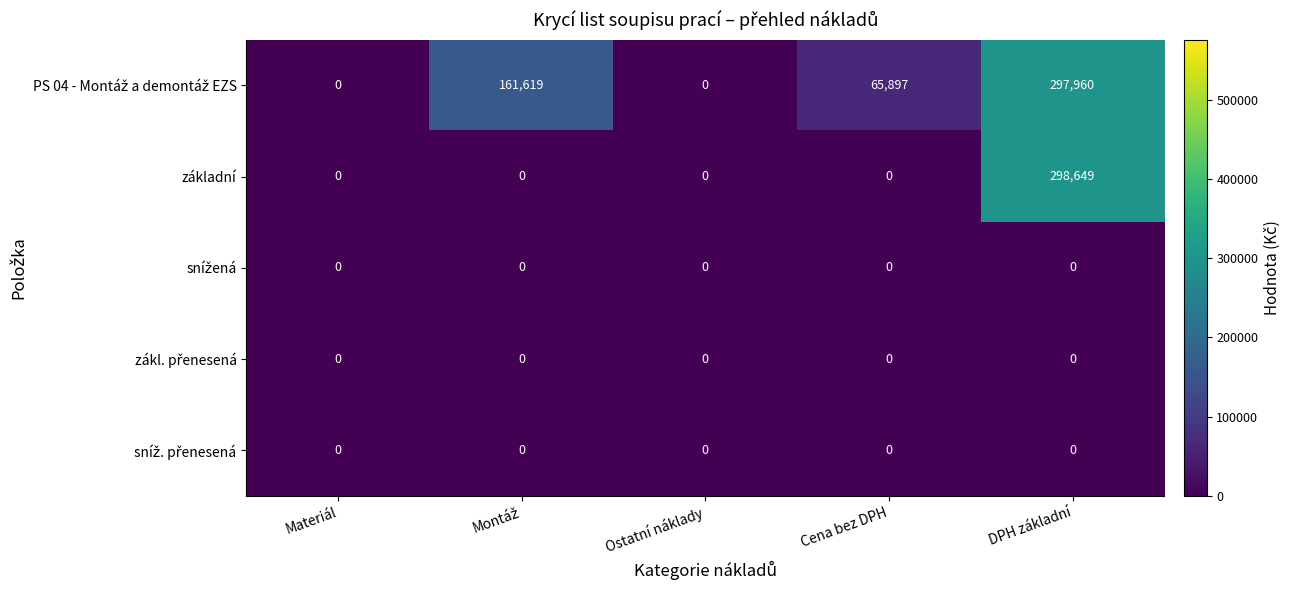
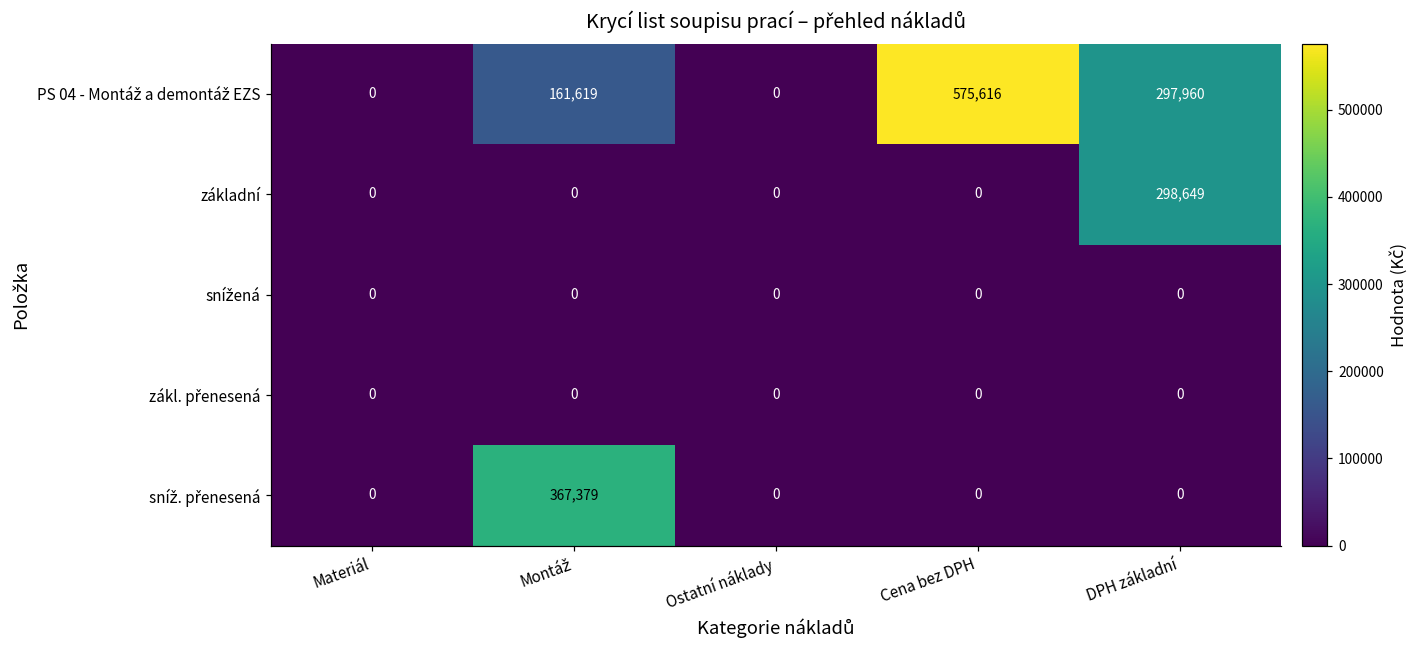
PS 04 - Montáž a demontáž EZS, Cena bez DPH: 65,897 -> 575,616
sníž. přenesená, Montáž: 0 -> 367,379
